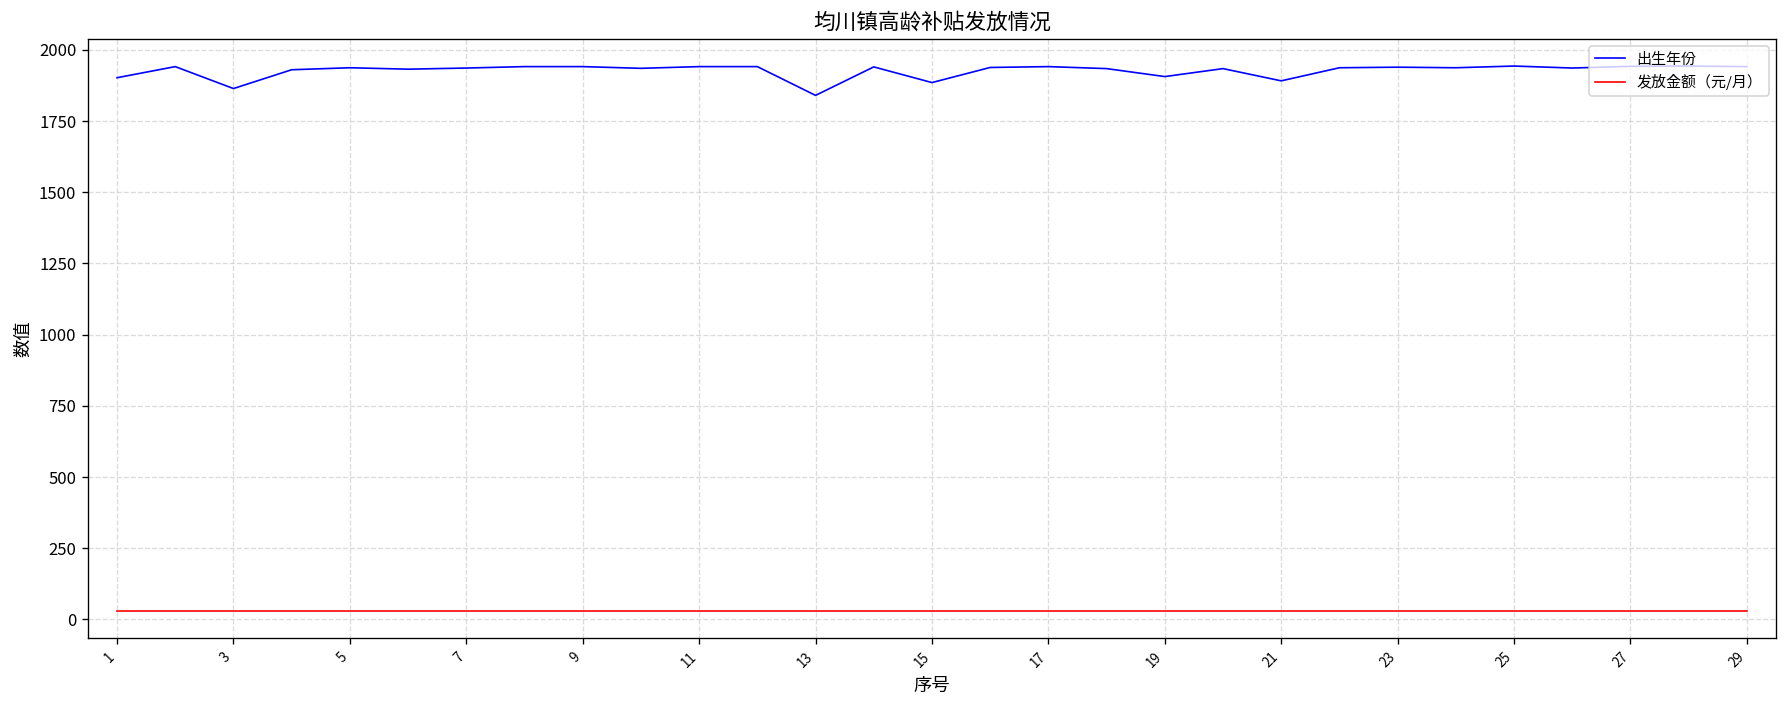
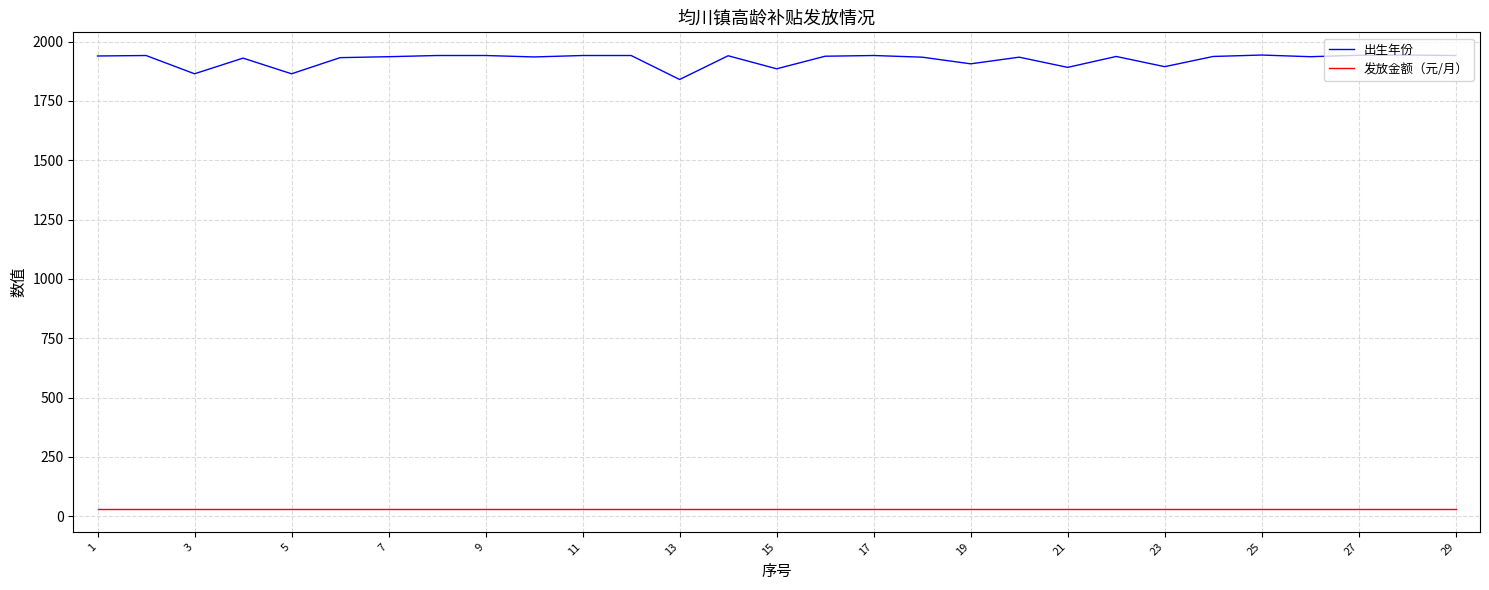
出生年份, 1: 1900 -> 1940
出生年份, 5: 1940 -> 1860
出生年份, 23: 1940 -> 1890
